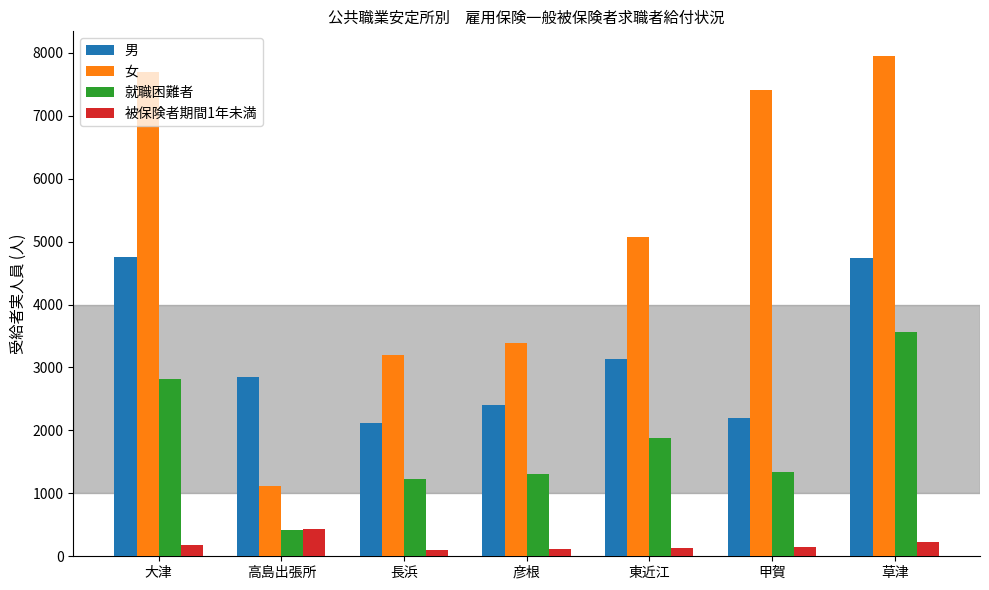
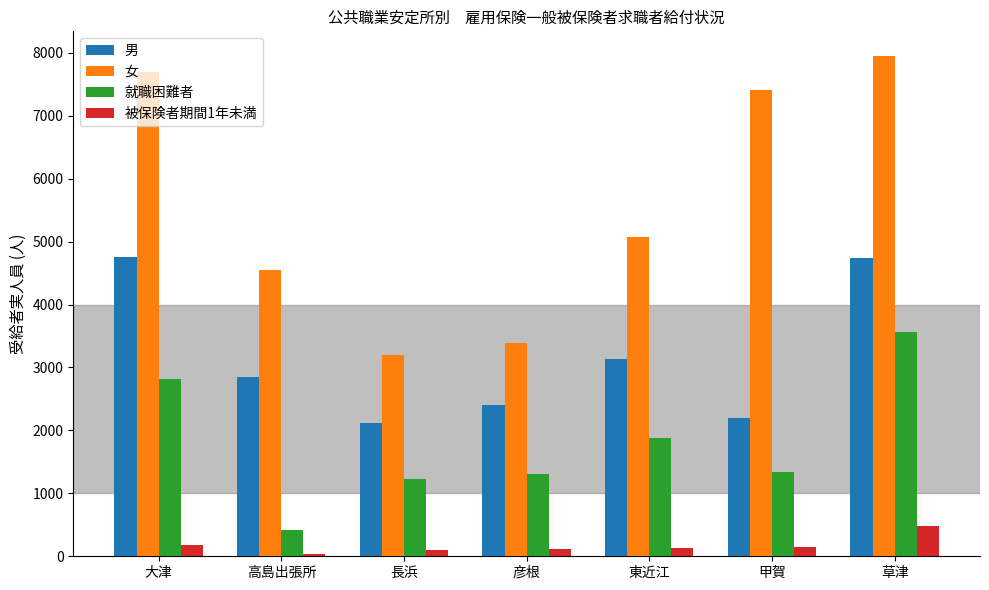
女, 高島出張所: 1100 -> 4500
被保険者期間1年未満, 高島出張所: 400 -> 0
被保険者期間1年未満, 草津: 200 -> 500
